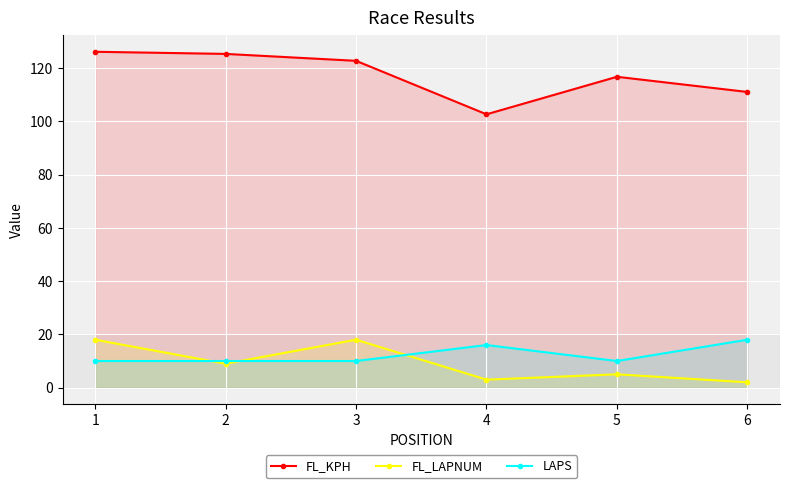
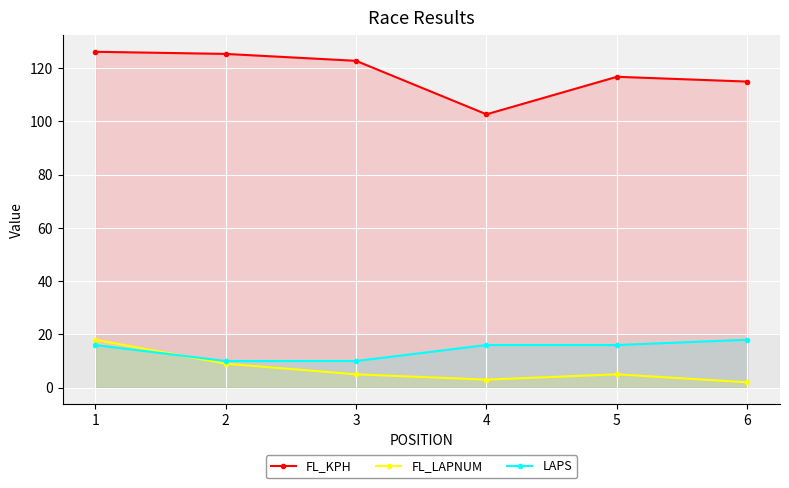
LAPS, 1: 10 -> 16
FL_LAPNUM, 3: 18 -> 5
LAPS, 5: 10 -> 16
FL_KPH, 6: 111 -> 115
